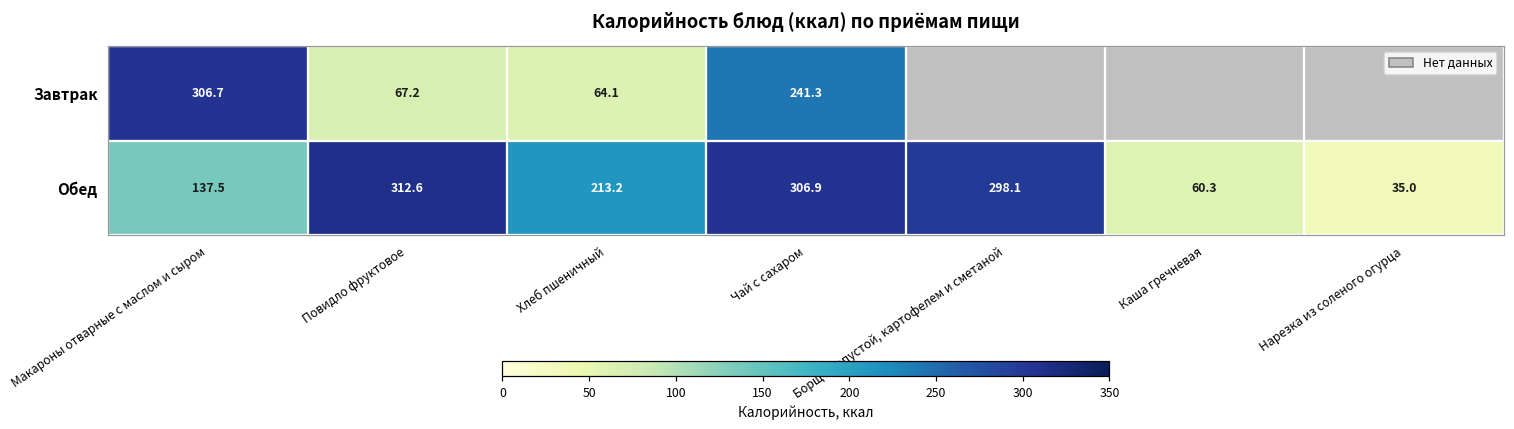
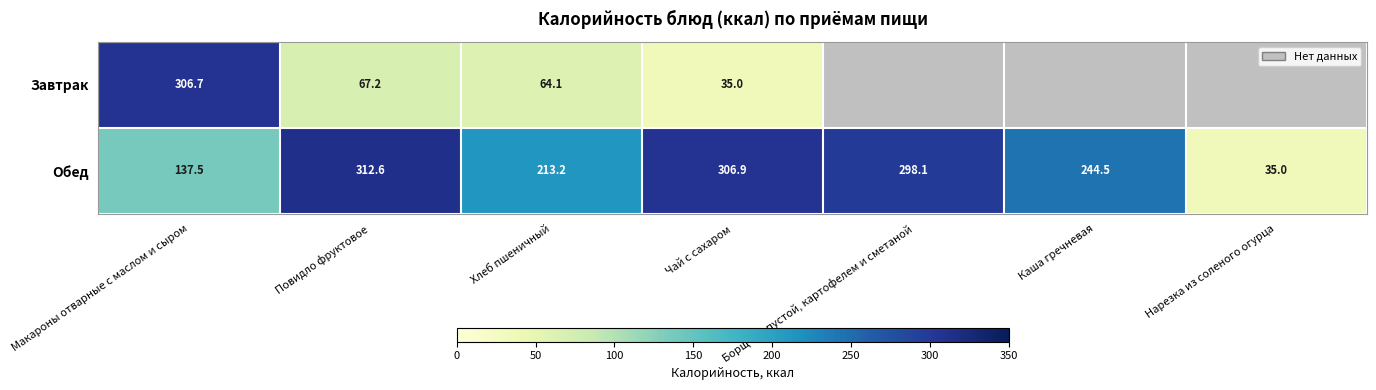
Завтрак, Чай с сахаром: 241.3 -> 35.0
Обед, Каша гречневая: 60.3 -> 244.5
